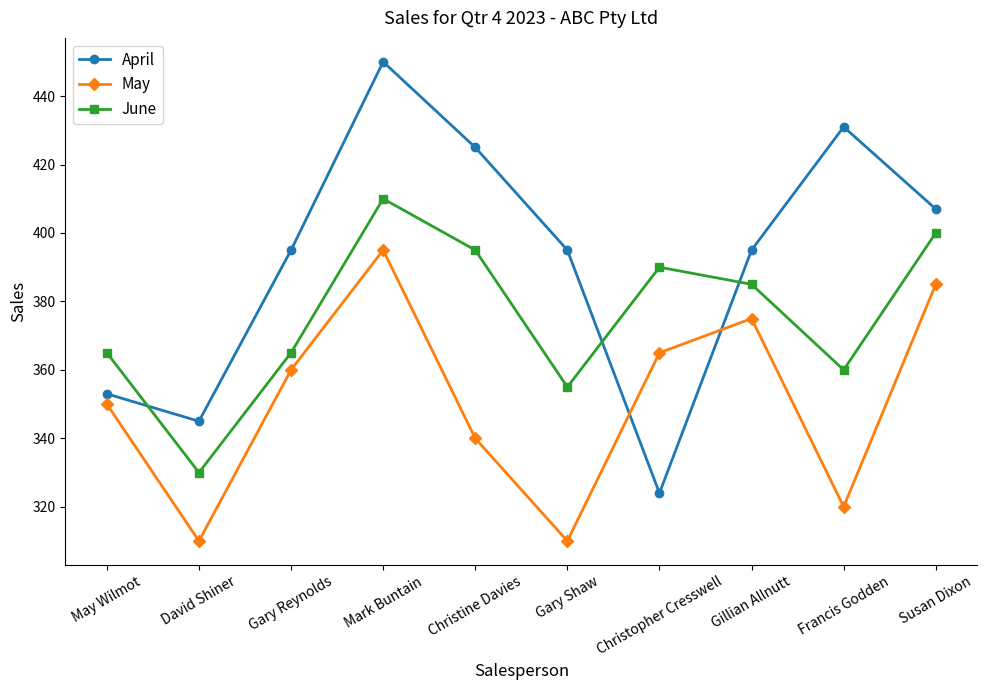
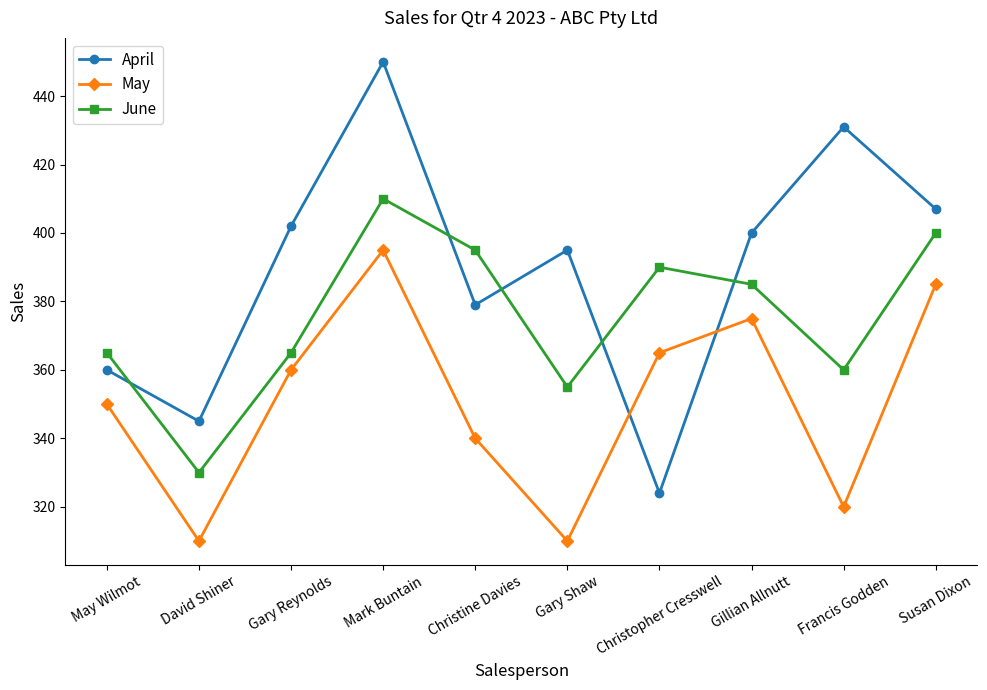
April, May Wilmot: 353 -> 360
April, Gary Reynolds: 395 -> 402
April, Christine Davies: 425 -> 379
April, Gillian Allnutt: 395 -> 400
